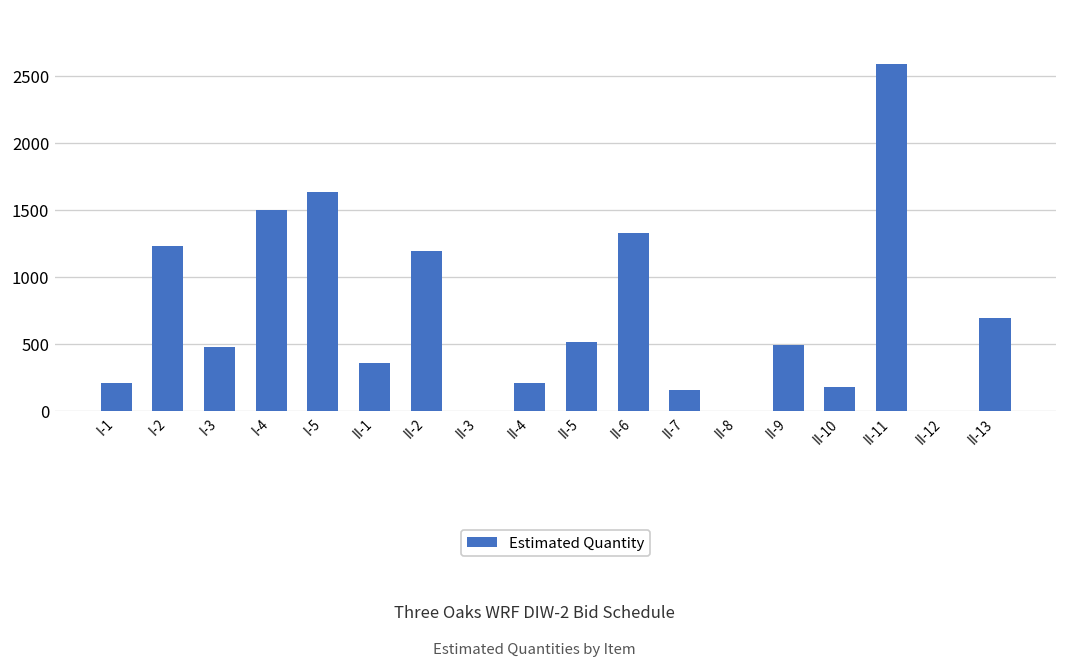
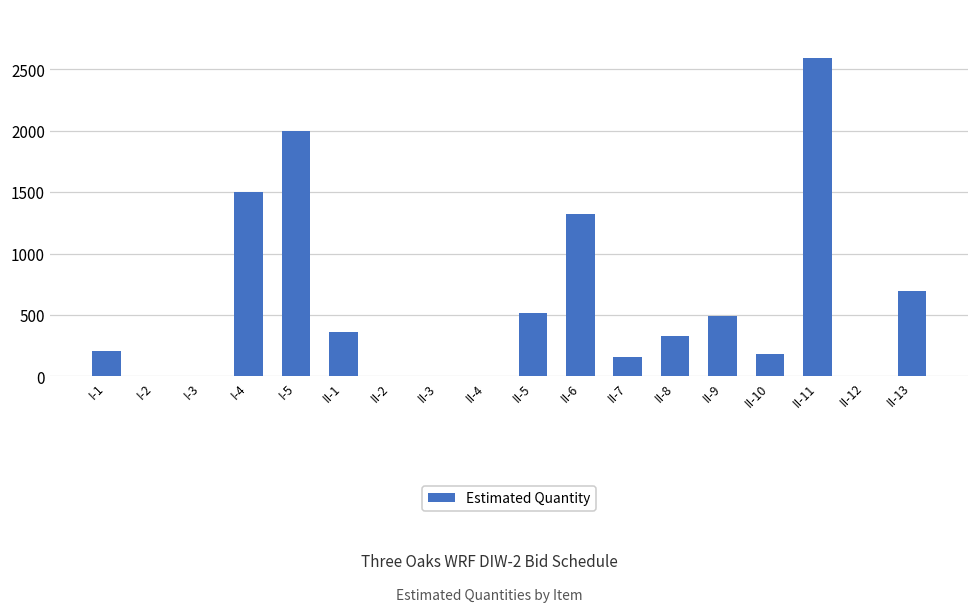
I-2: 1230 -> 0
I-3: 480 -> 0
I-5: 1630 -> 2000
II-2: 1190 -> 0
II-4: 210 -> 0
II-8: 0 -> 330
